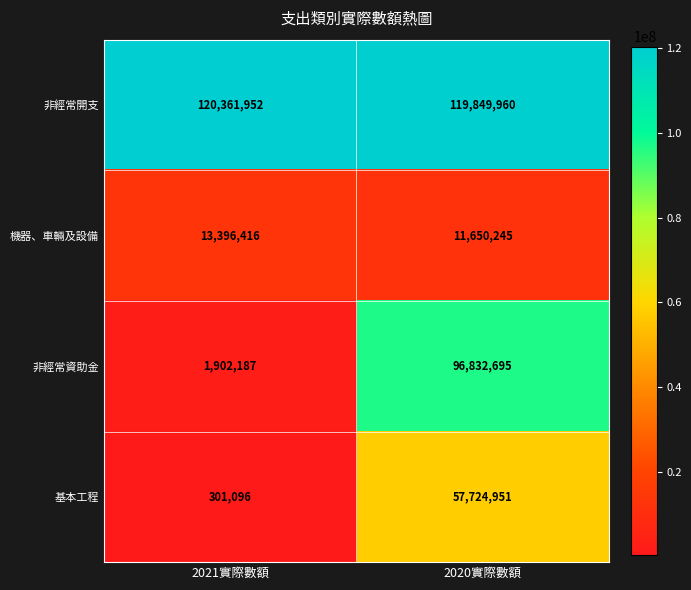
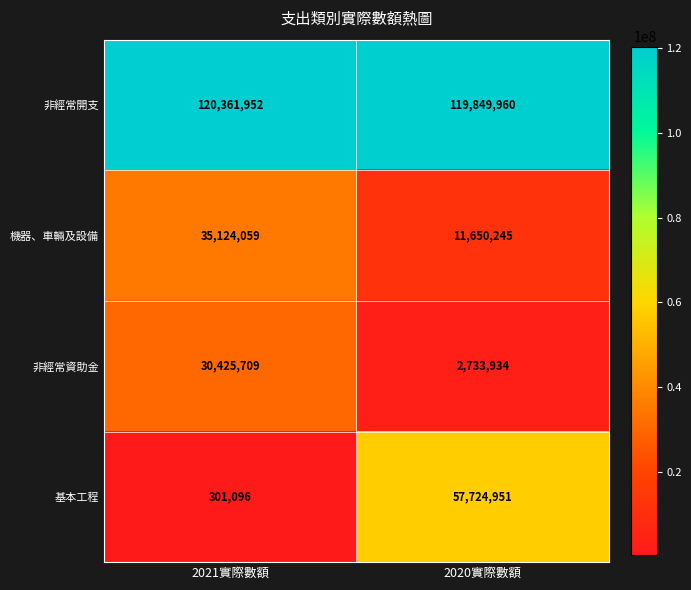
機器、車輛及設備, 2021實際數額: 13,396,416 -> 35,124,059
非經常資助金, 2021實際數額: 1,902,187 -> 30,425,709
非經常資助金, 2020實際數額: 96,832,695 -> 2,733,934
